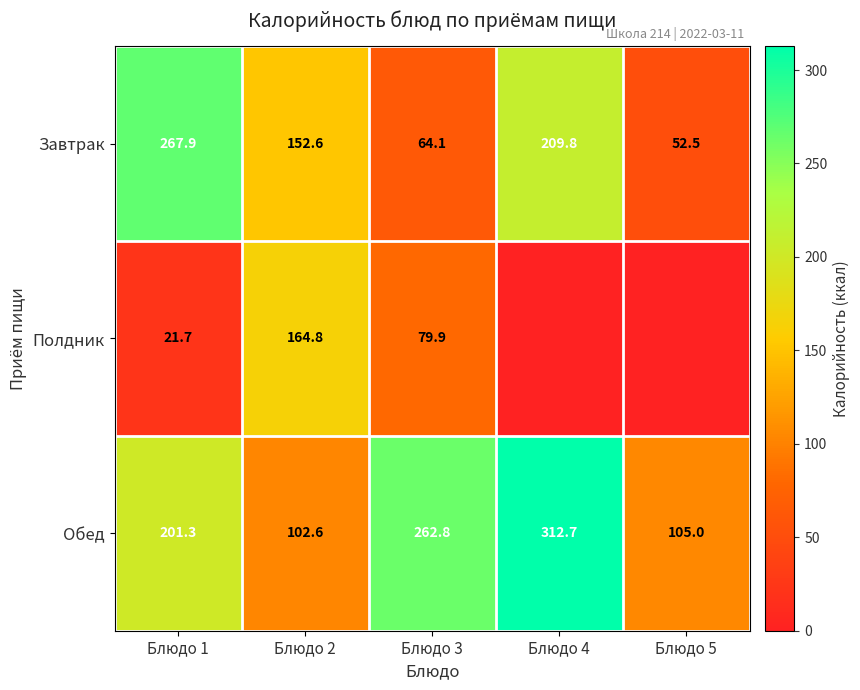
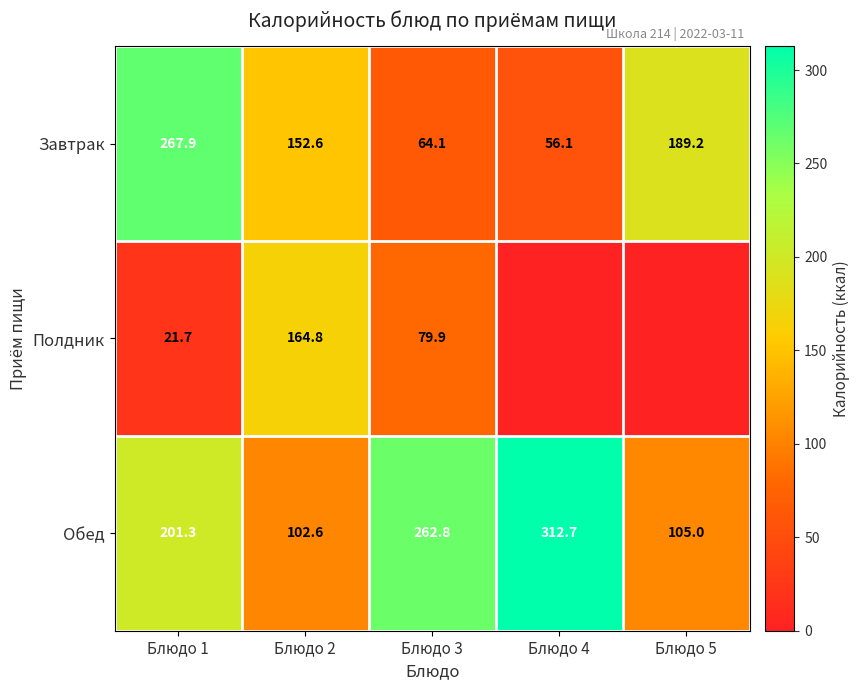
Завтрак, Блюдо 4: 209.8 -> 56.1
Завтрак, Блюдо 5: 52.5 -> 189.2
